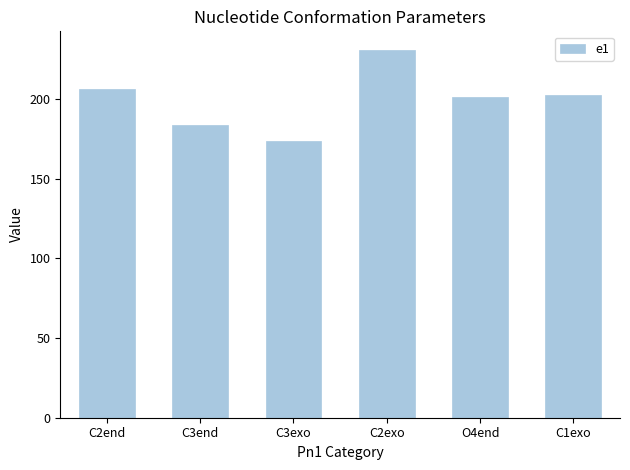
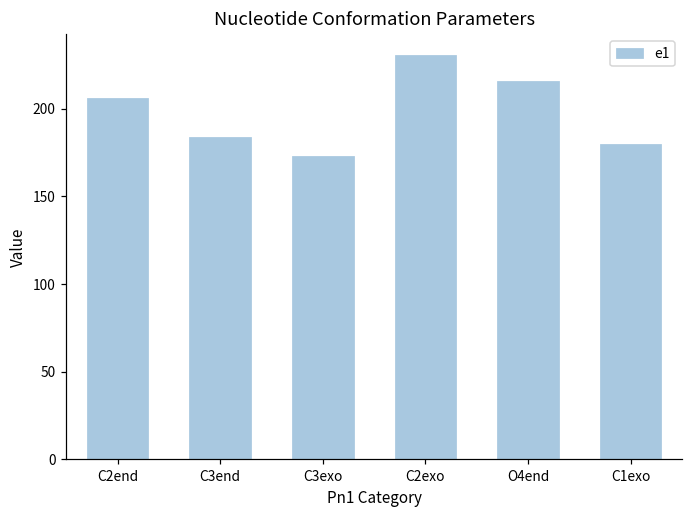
O4end: 201 -> 216
C1exo: 202 -> 180
